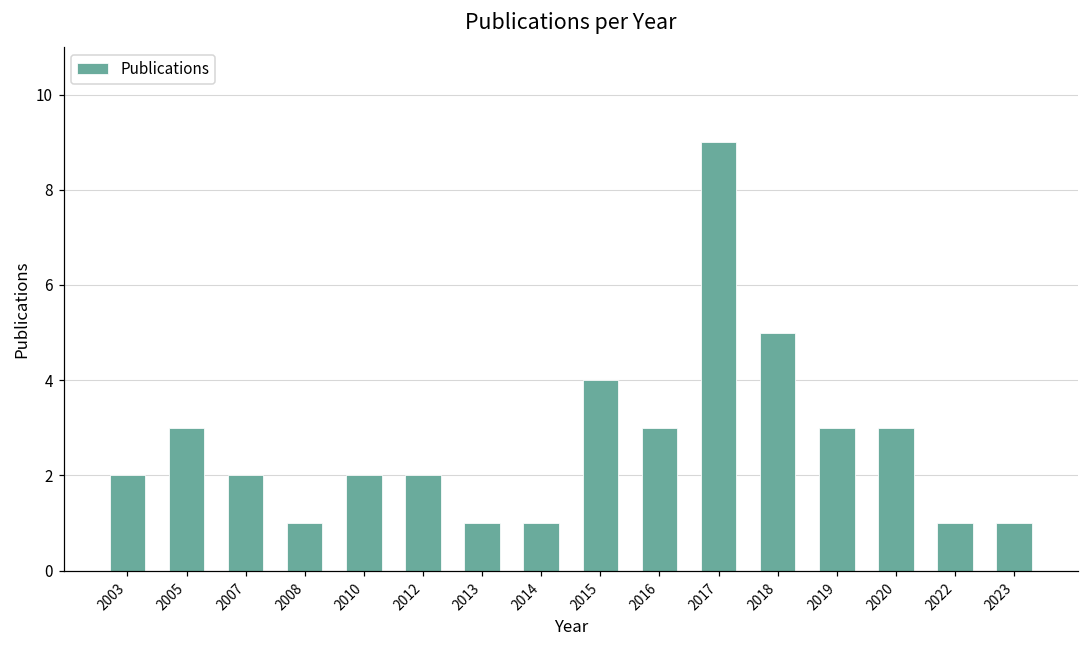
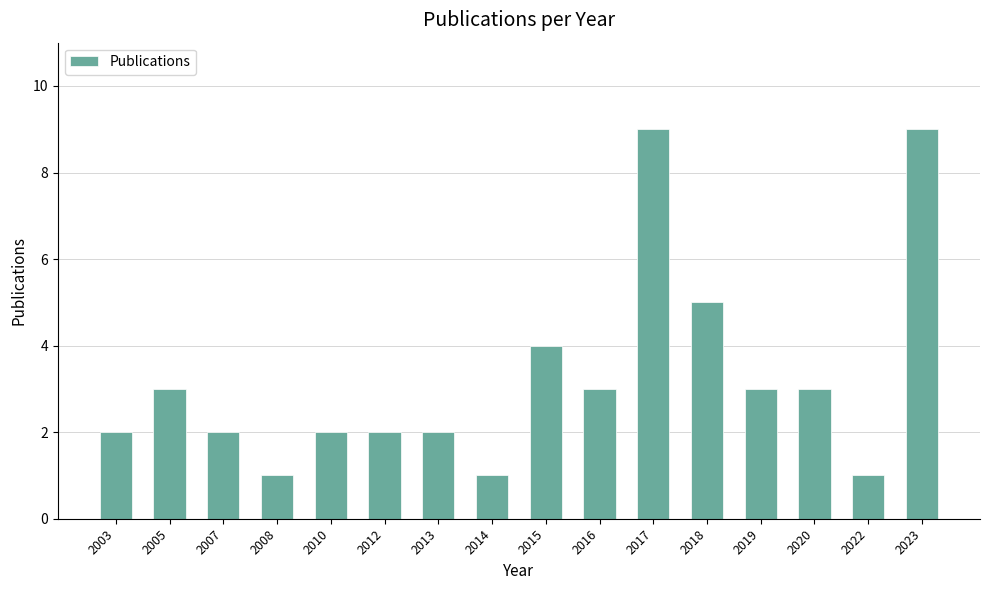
2013: 1 -> 2
2023: 1 -> 9
